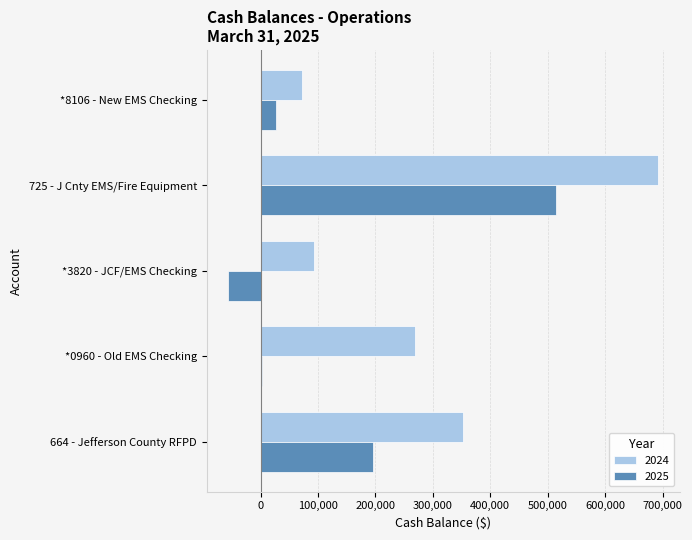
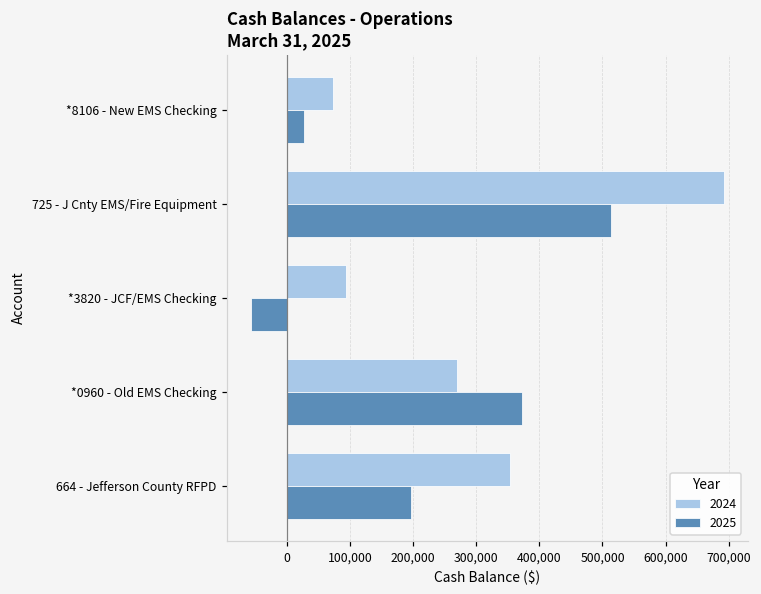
2025, *0960 - Old EMS Checking: 0 -> 370,000
